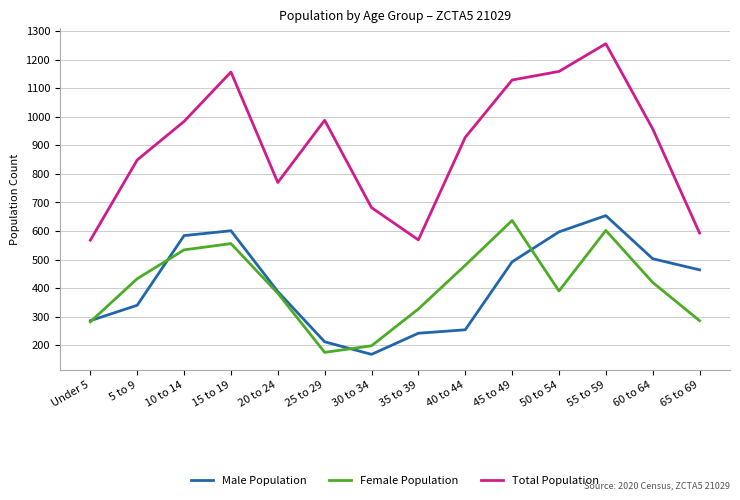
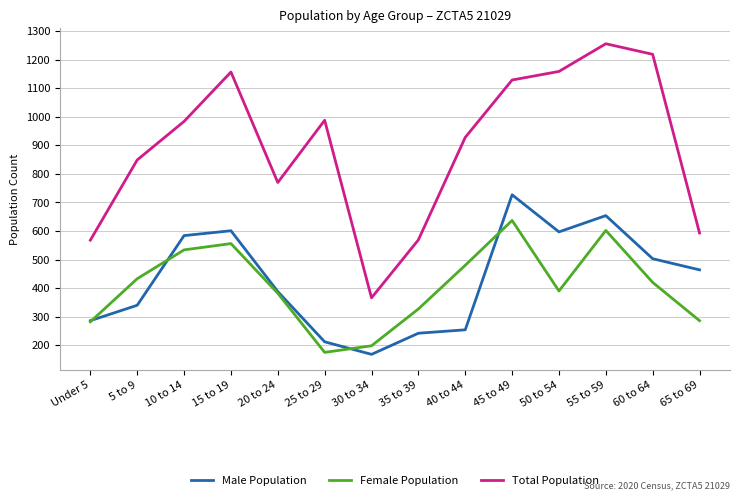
Total Population, 30 to 34: 680 -> 370
Male Population, 45 to 49: 490 -> 730
Total Population, 60 to 64: 960 -> 1220
